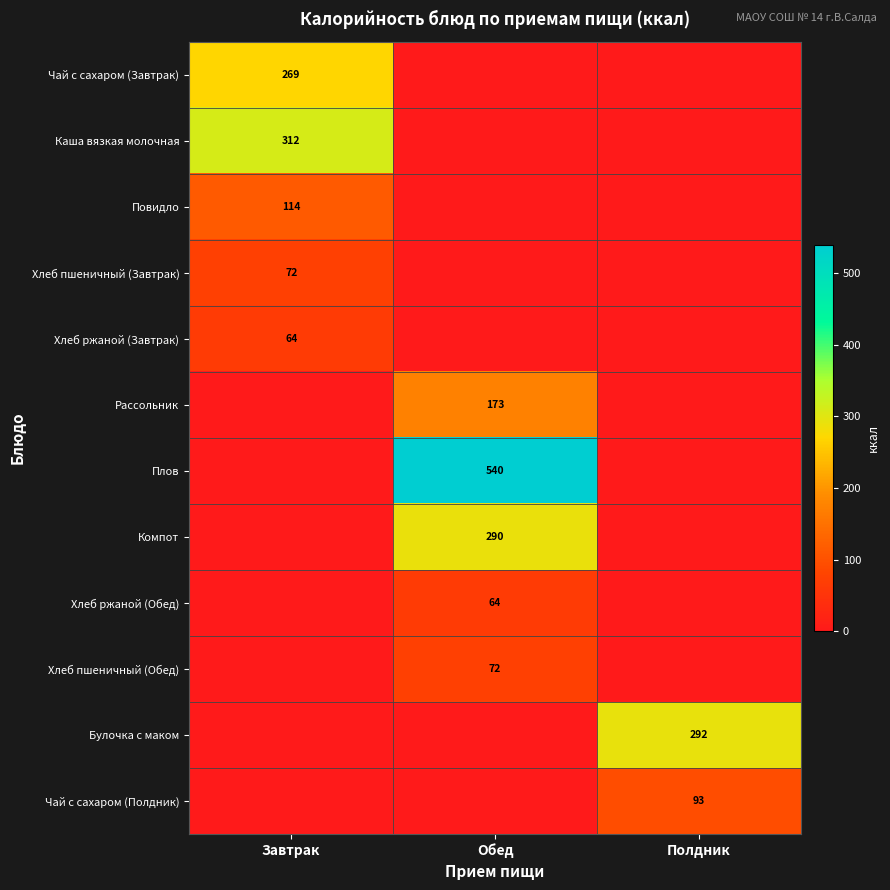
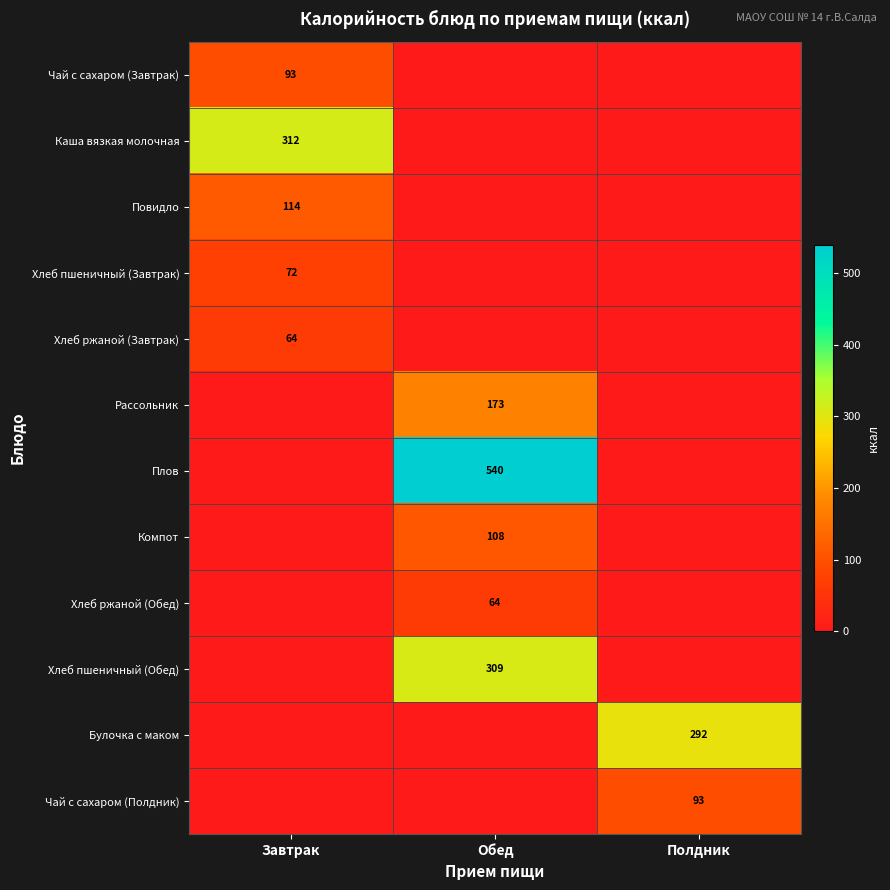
Чай с сахаром (Завтрак), Завтрак: 269 -> 93
Компот, Обед: 290 -> 108
Хлеб пшеничный (Обед), Обед: 72 -> 309
